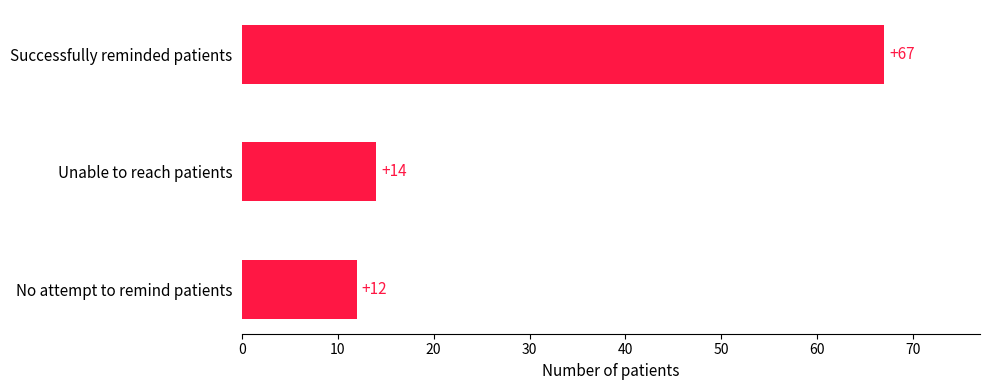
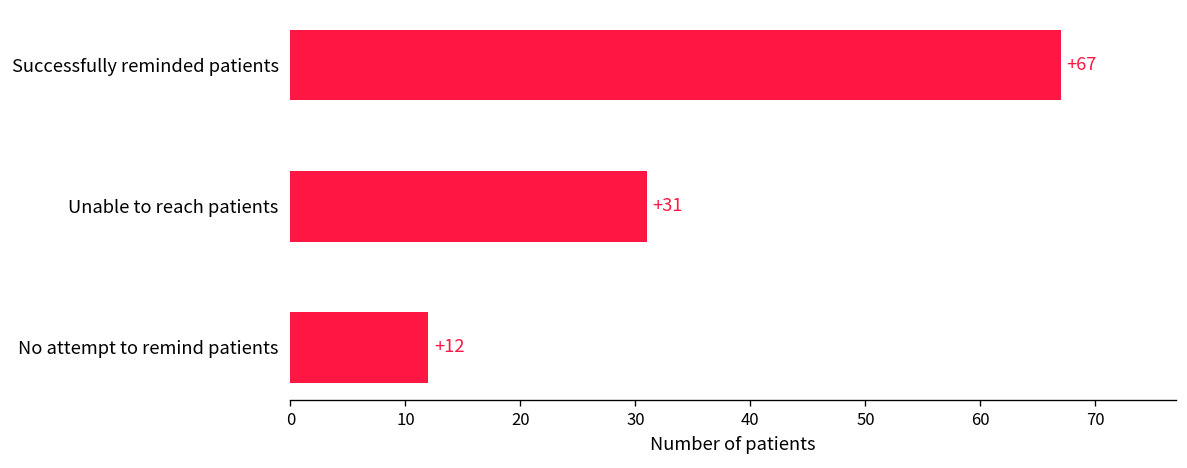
Unable to reach patients: +14 -> +31
